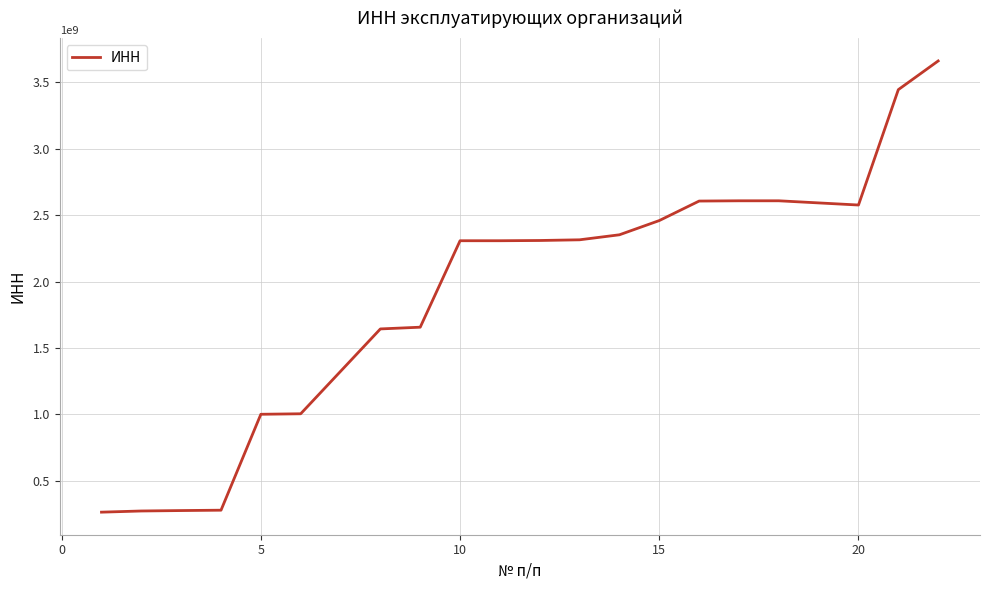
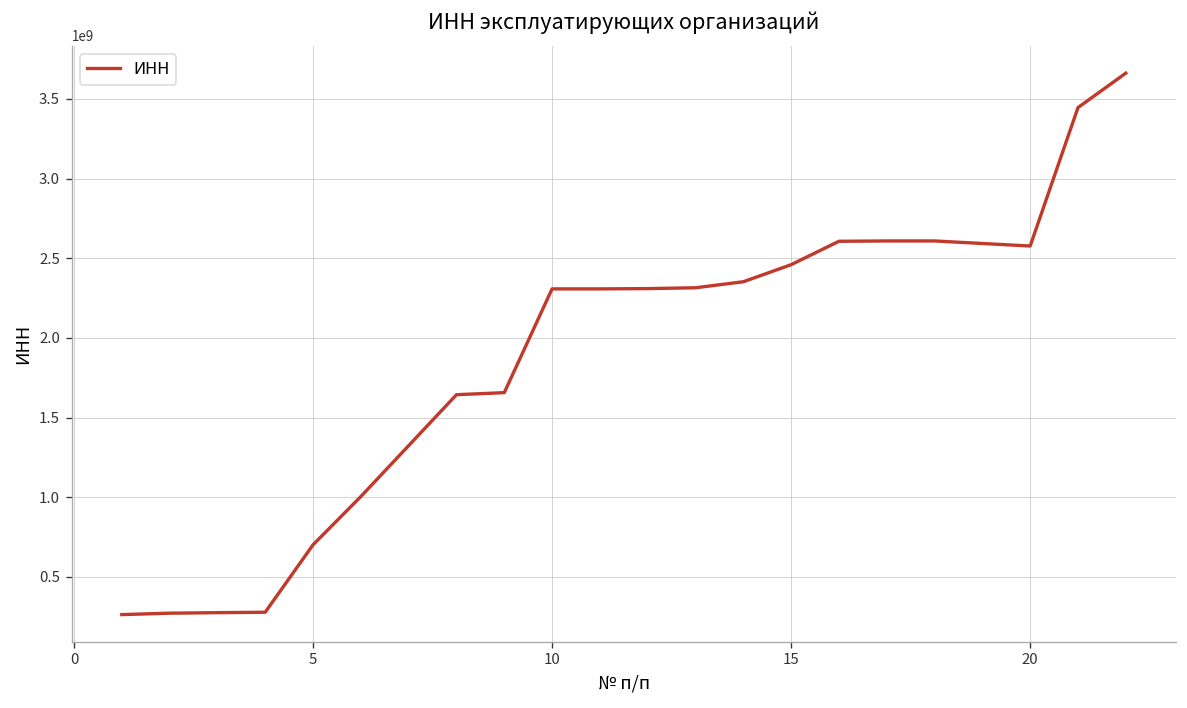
5: 1000000000 -> 700000000
